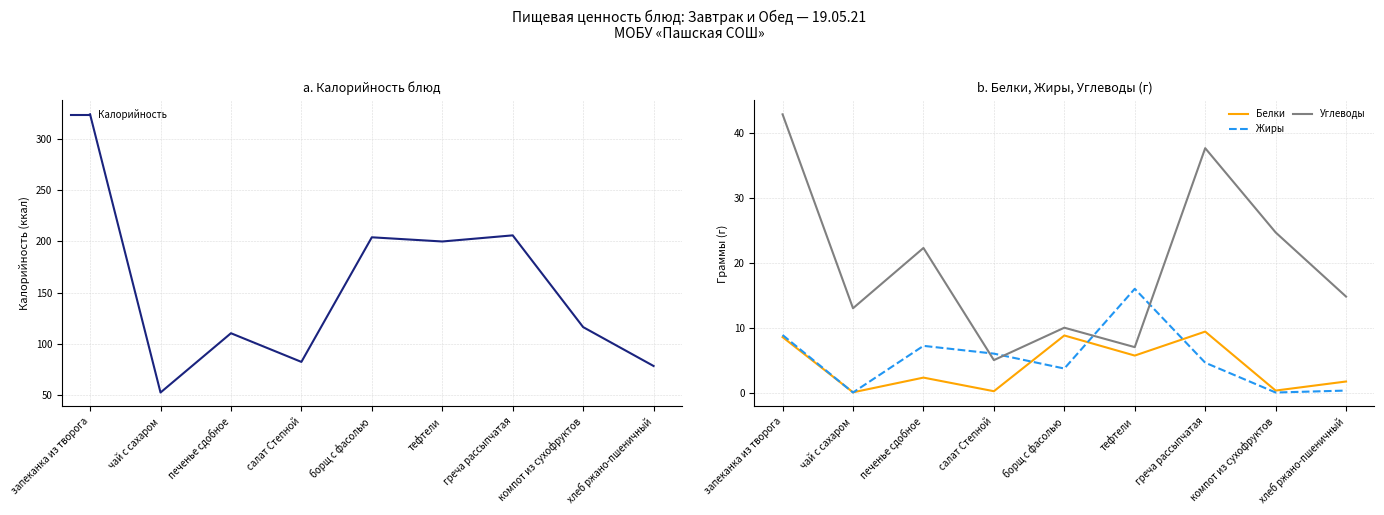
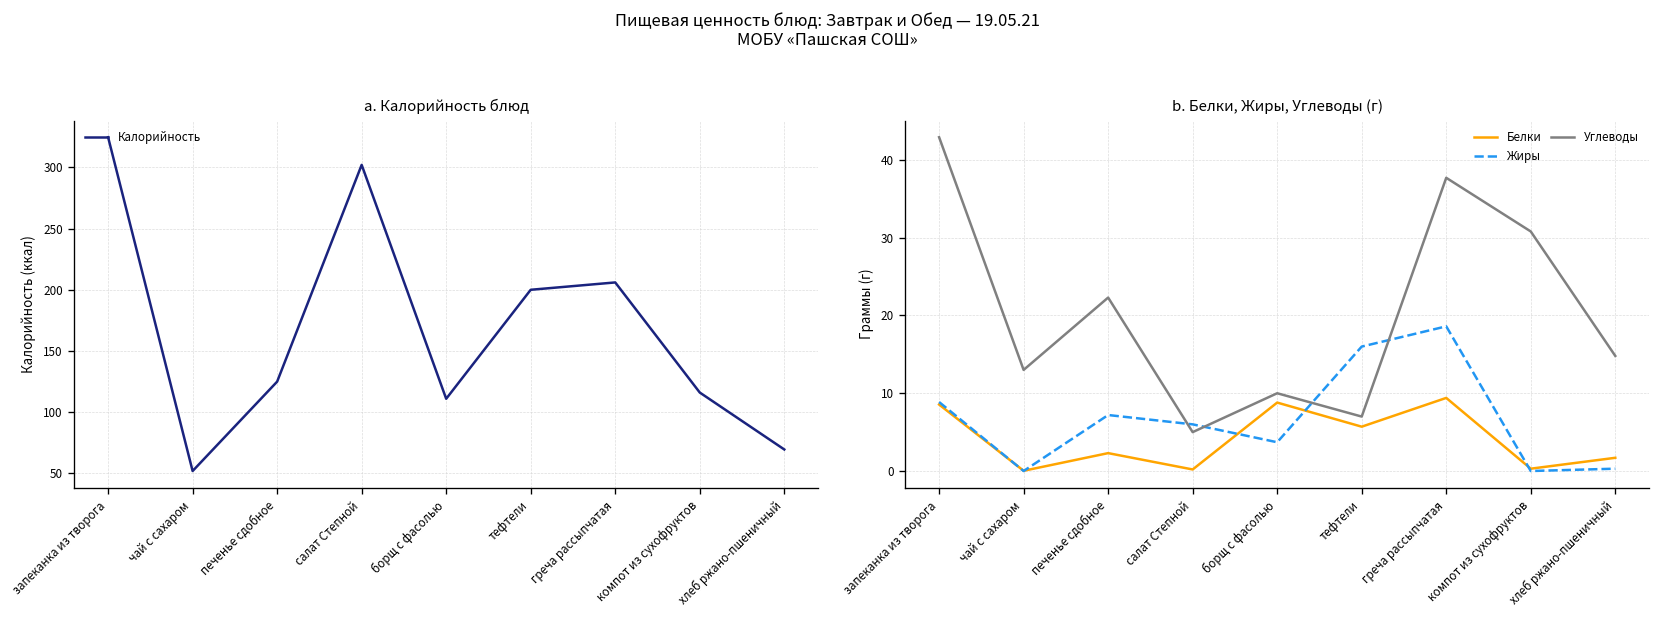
a. Калорийность блюд, печенье сдобное: 110 -> 125
a. Калорийность блюд, салат Степной: 82 -> 302
a. Калорийность блюд, борщ с фасолью: 204 -> 111
a. Калорийность блюд, хлеб ржано-пшеничный: 78 -> 70
b. Белки, Жиры, Углеводы (г), Жиры, греча рассыпчатая: 5 -> 19
b. Белки, Жиры, Углеводы (г), Углеводы, компот из сухофруктов: 25 -> 31
